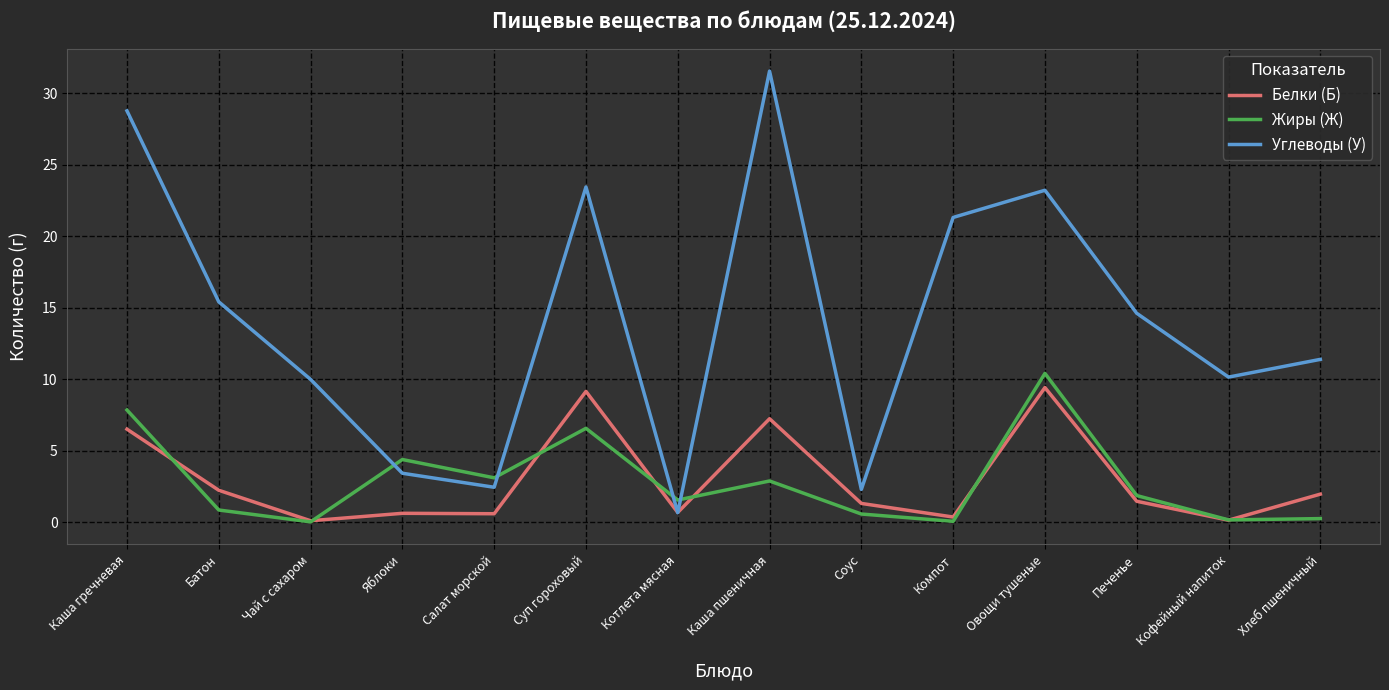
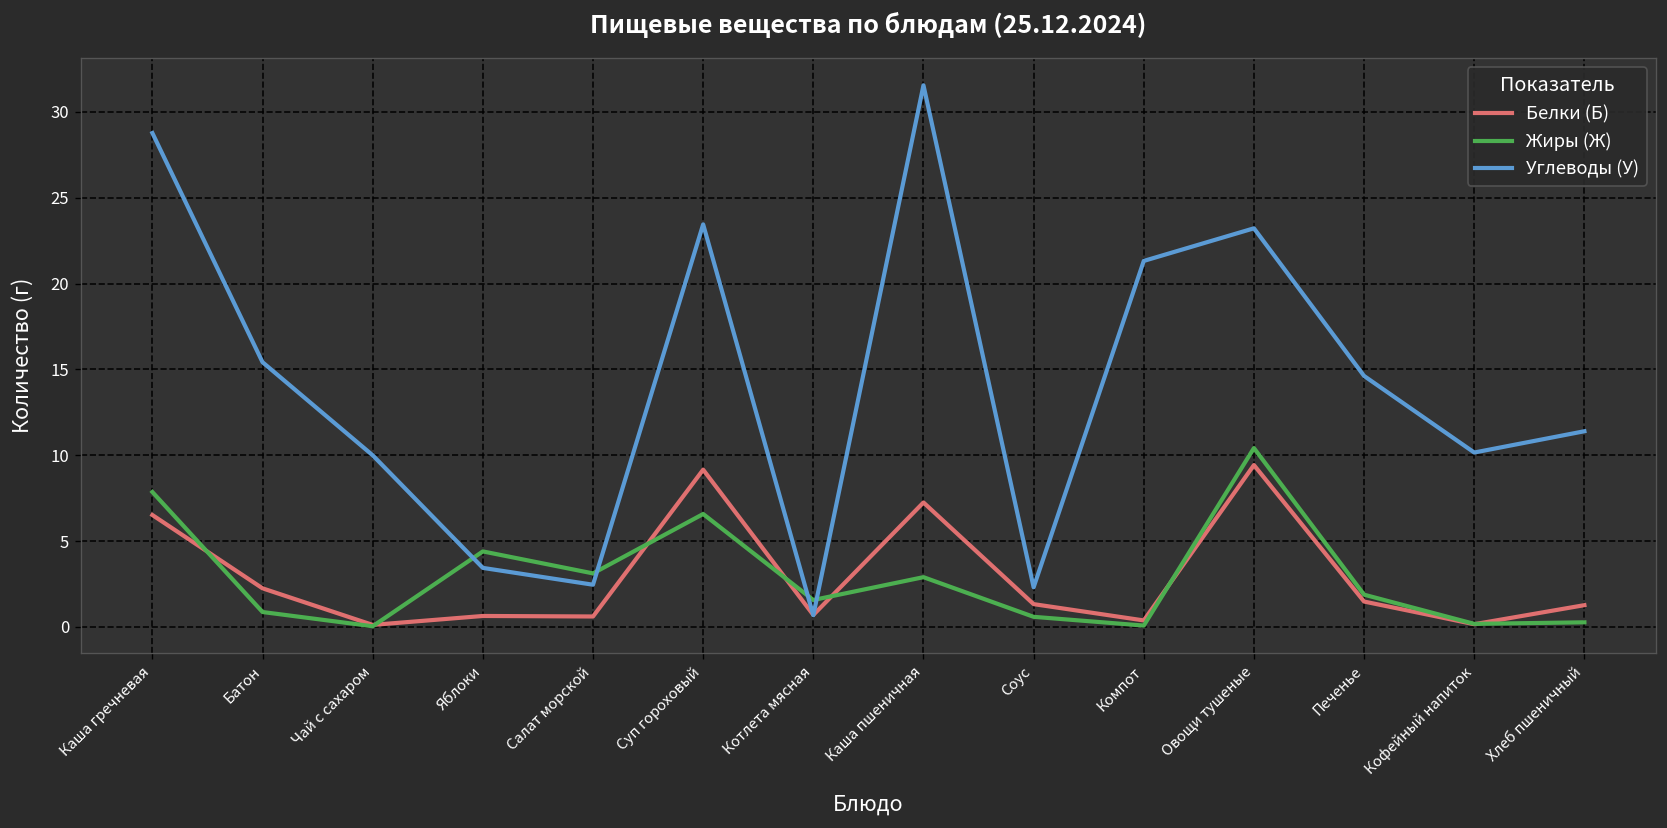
Белки (Б), Хлеб пшеничный: 2.0 -> 1.3
